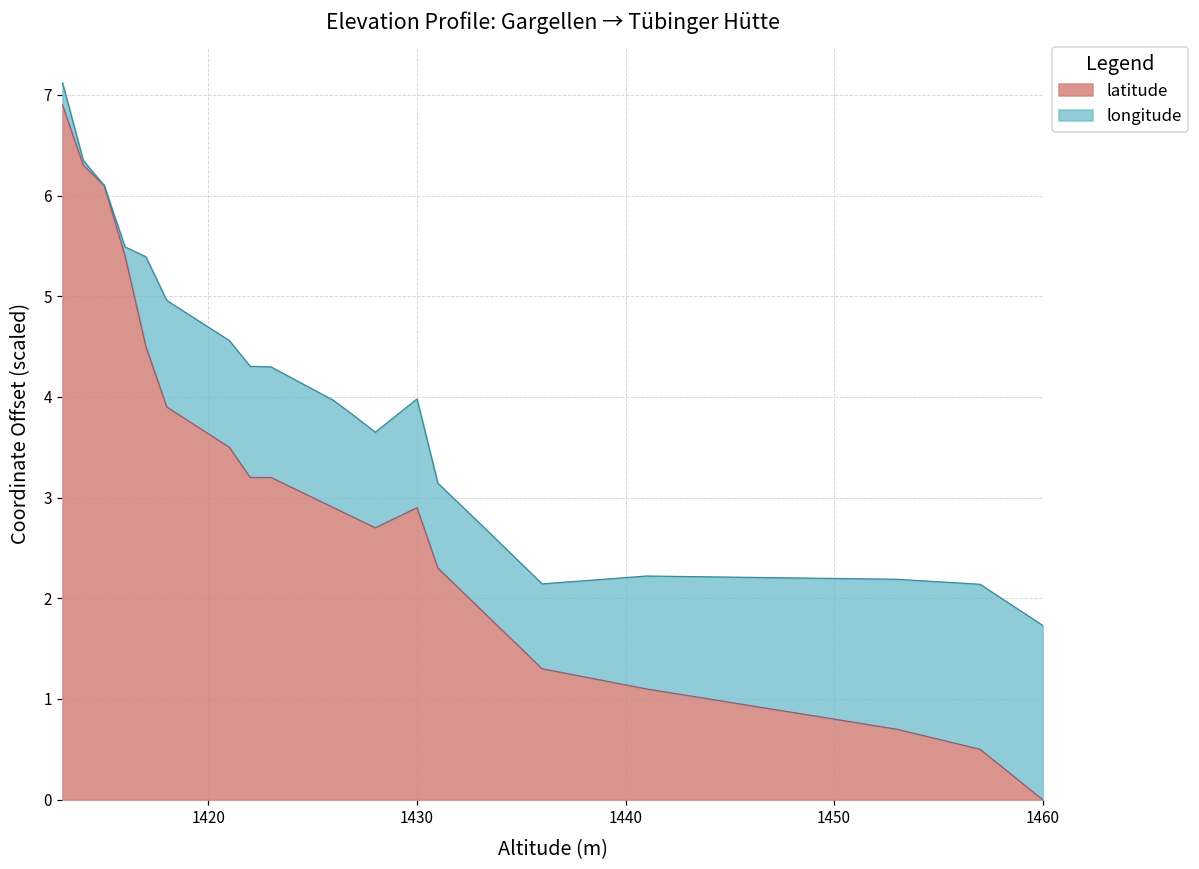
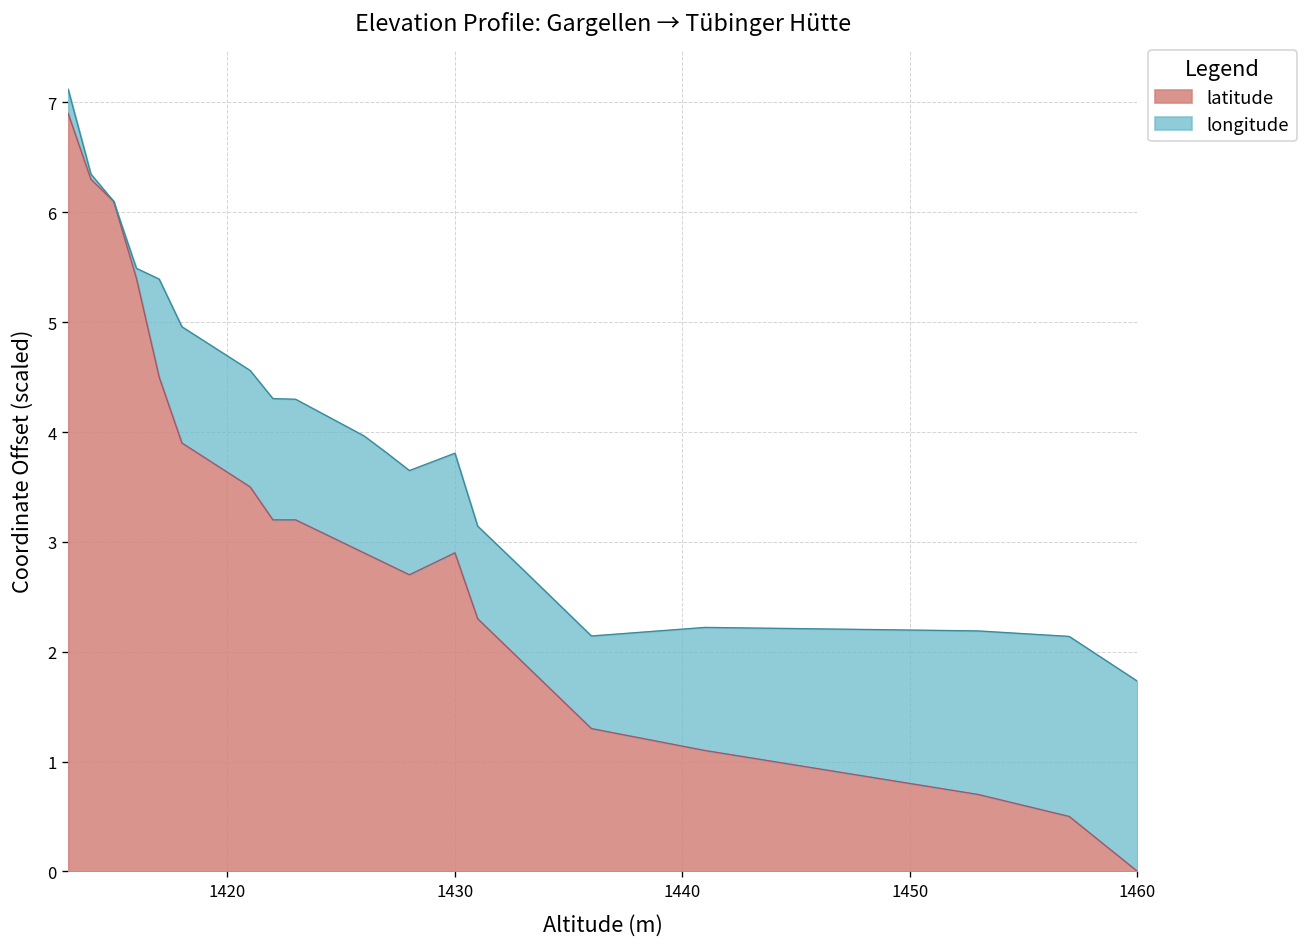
longitude, 1430: 1.1 -> 0.9
